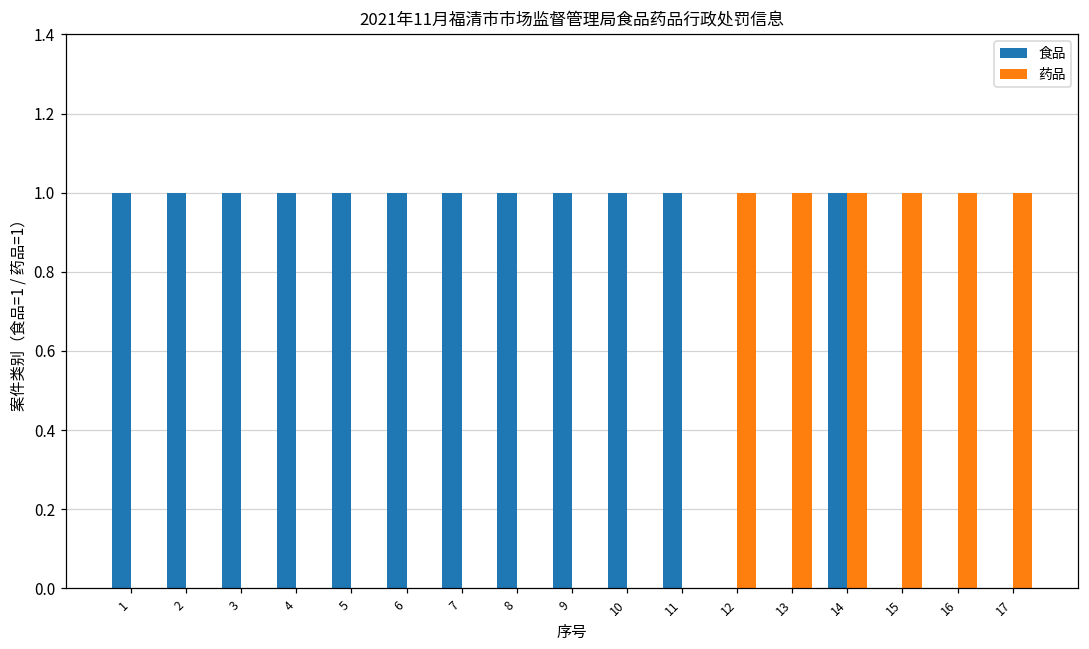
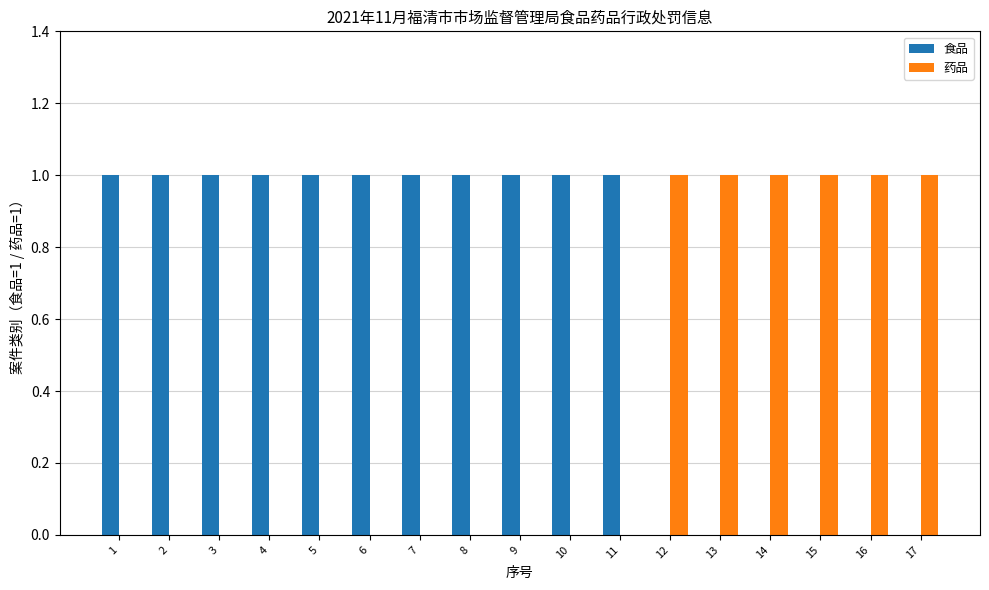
食品, 14: 1 -> 0
